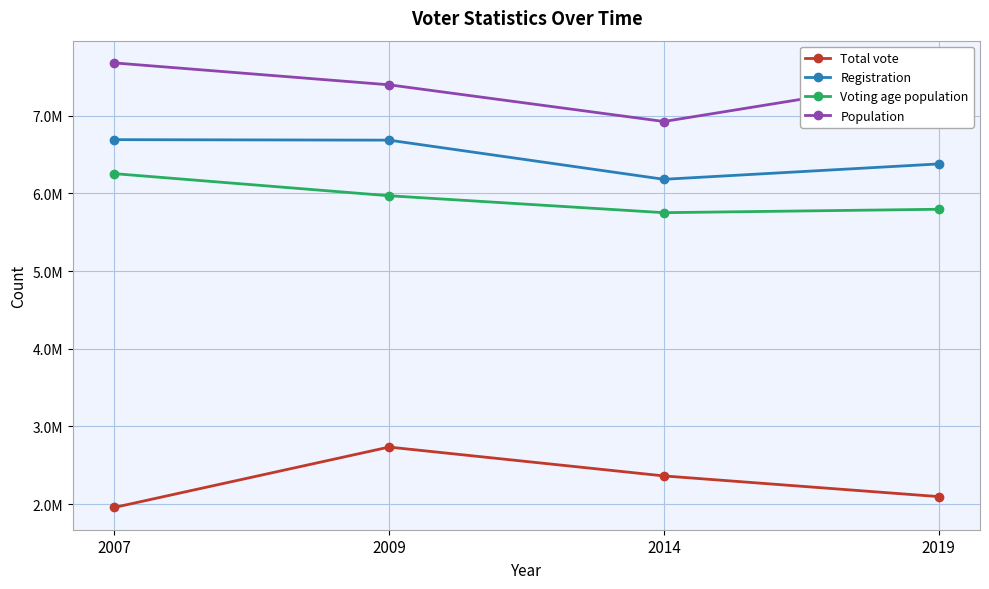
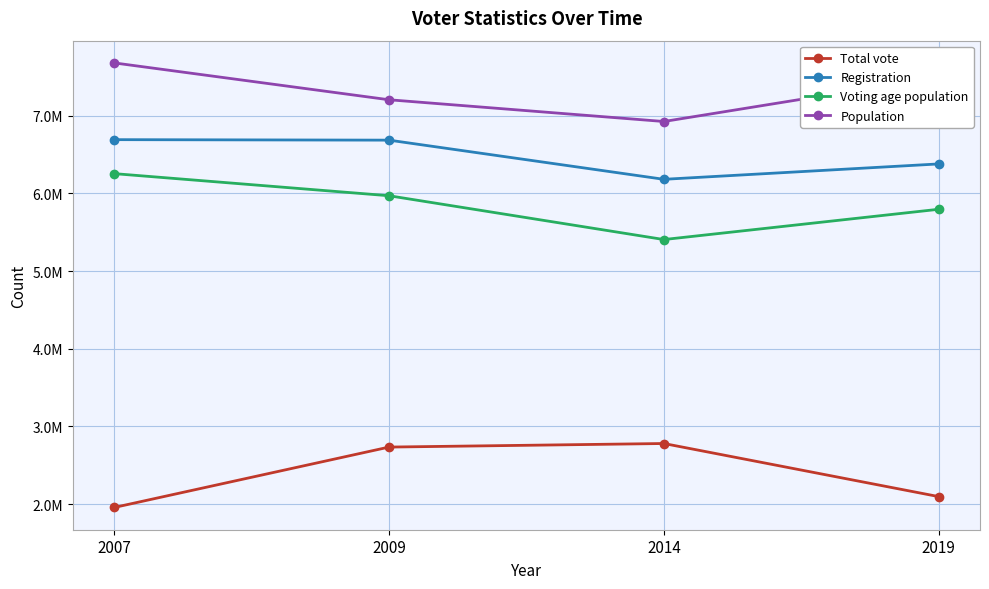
Population, 2009: 7400000 -> 7200000
Total vote, 2014: 2400000 -> 2800000
Voting age population, 2014: 5800000 -> 5400000
